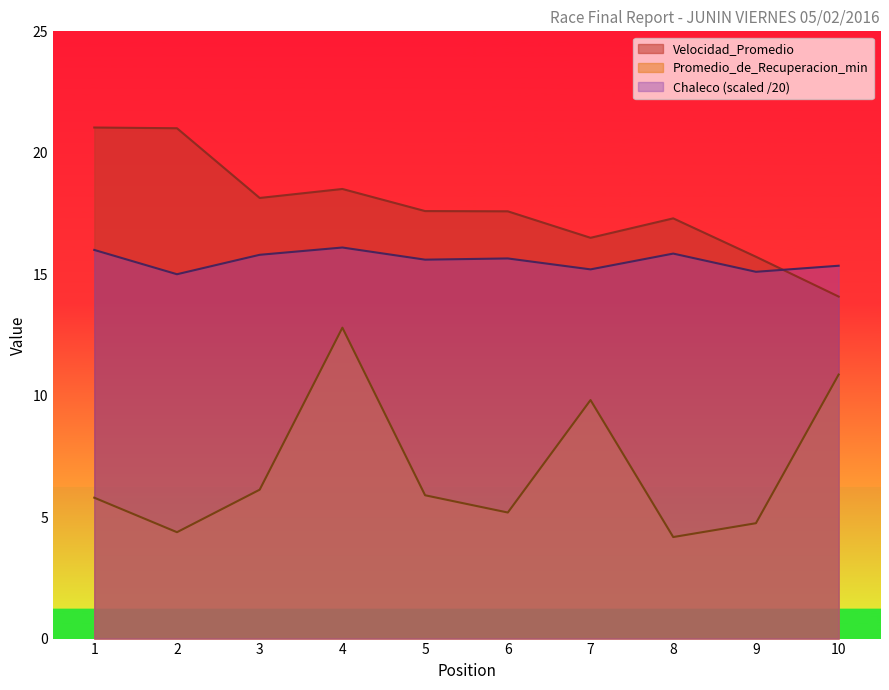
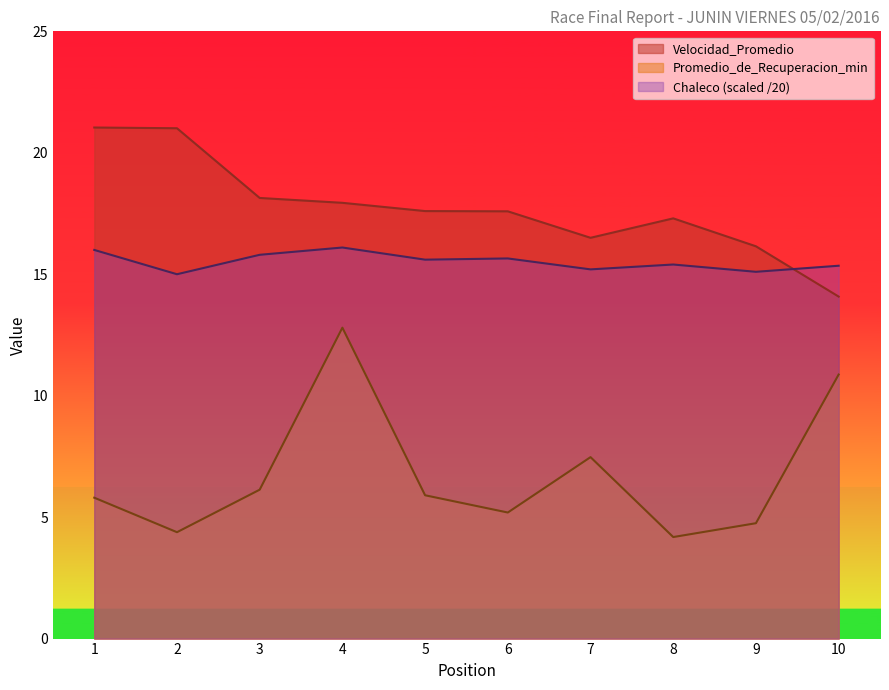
Velocidad_Promedio, 4: 18.5 -> 17.9
Promedio_de_Recuperacion_min, 7: 9.8 -> 7.5
Chaleco (scaled /20), 8: 15.9 -> 15.4
Velocidad_Promedio, 9: 15.7 -> 16.2
